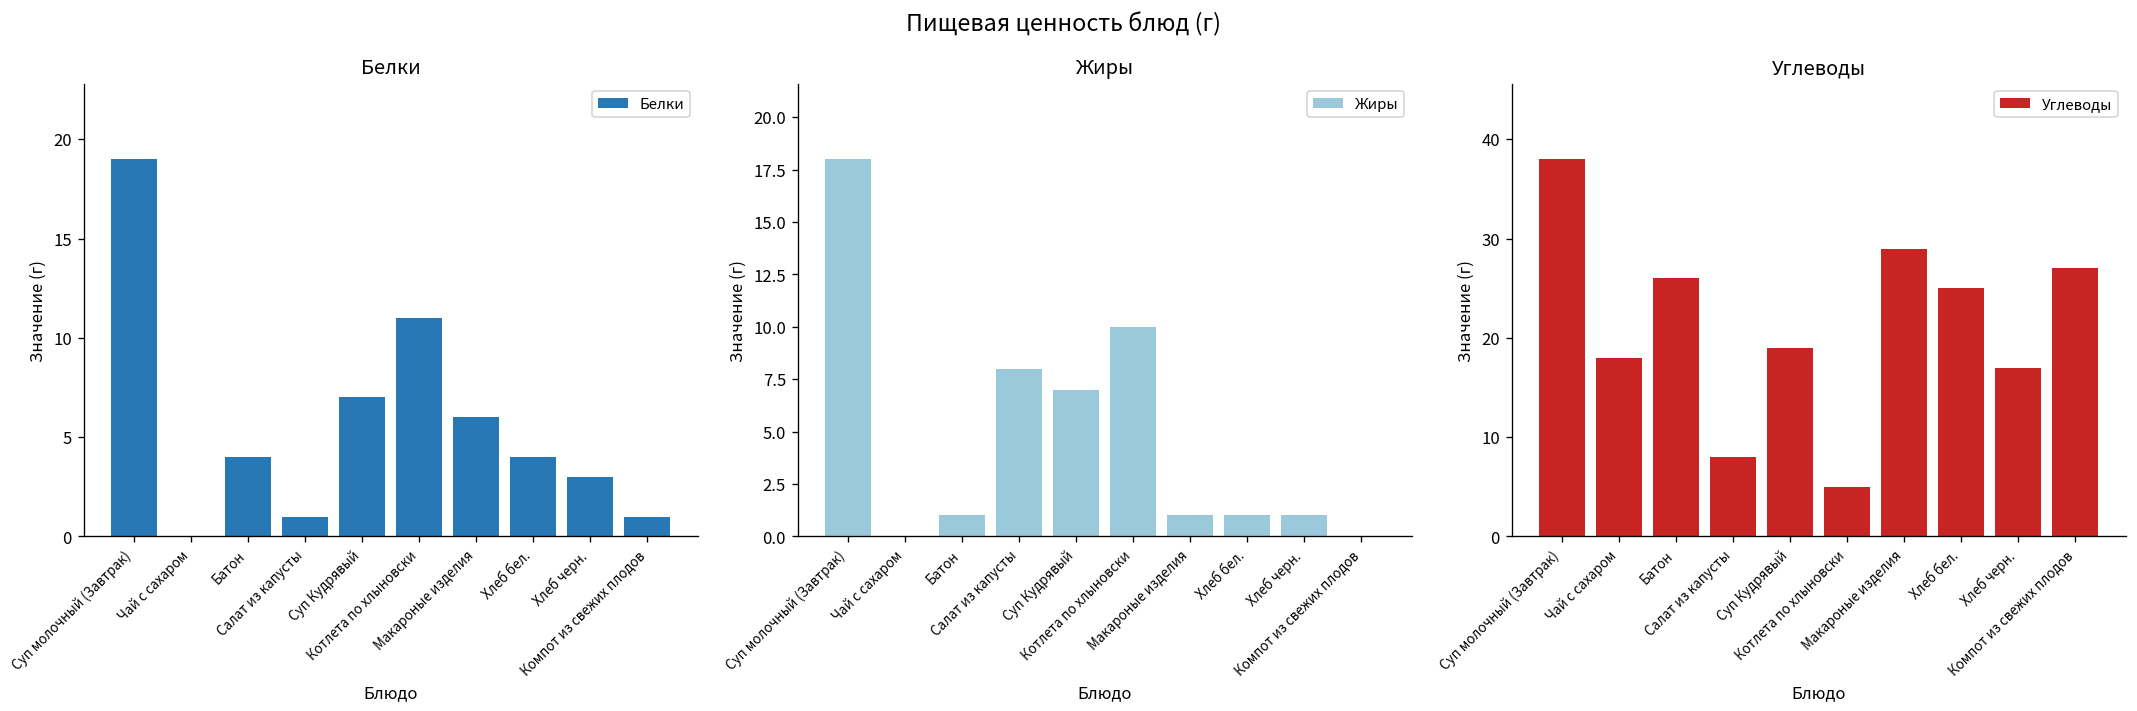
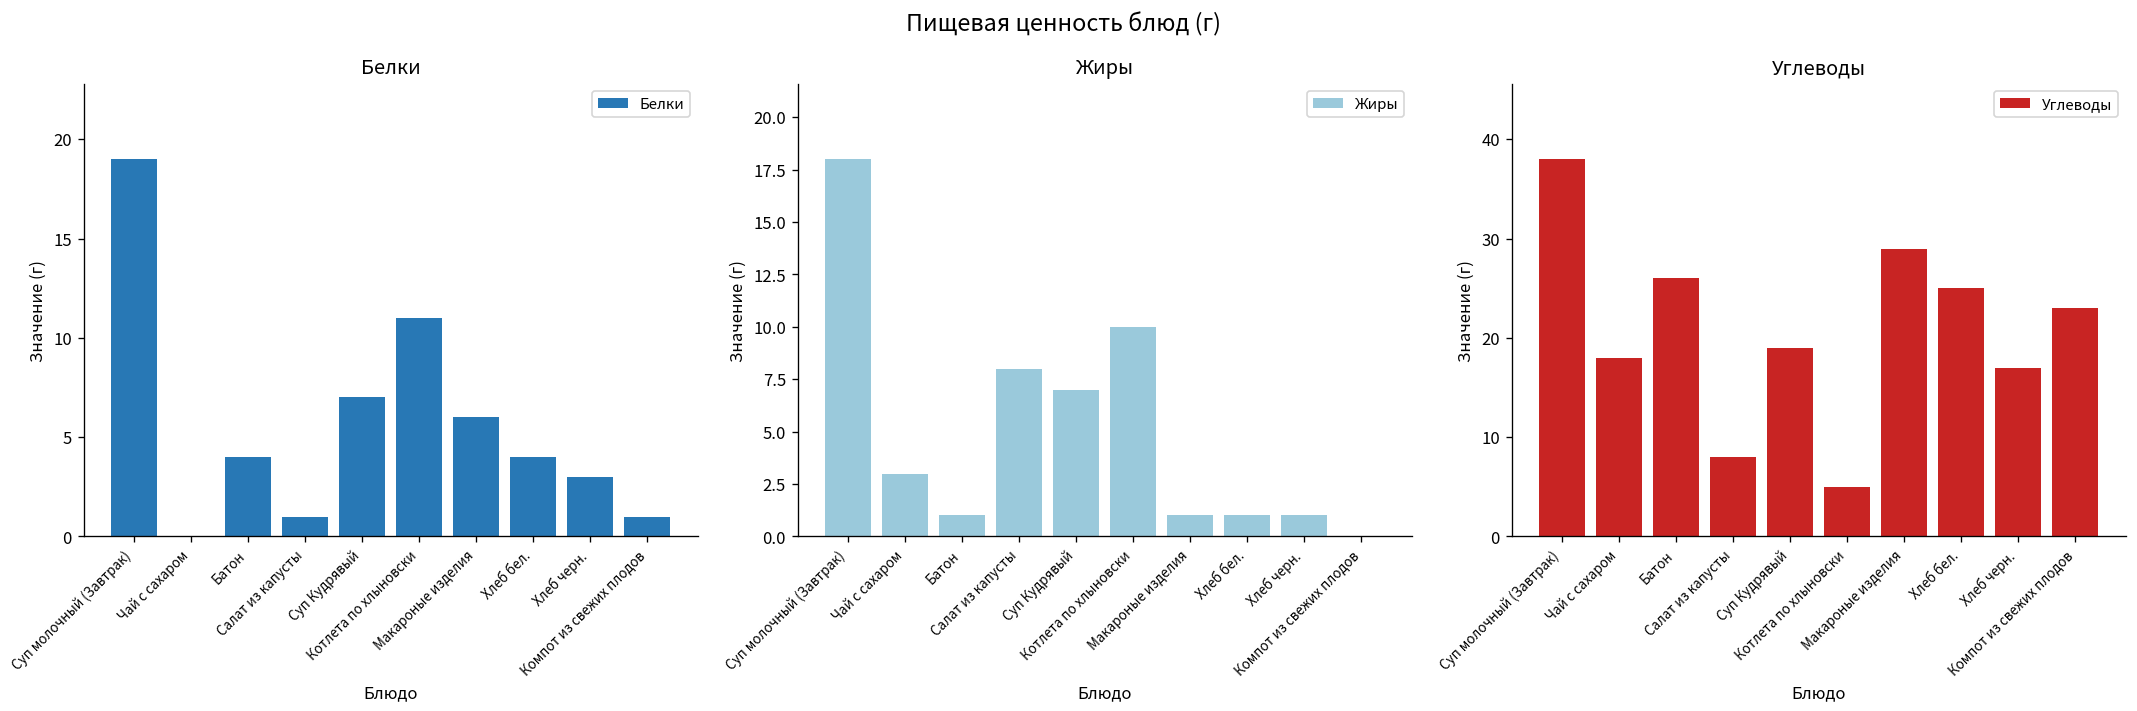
Жиры, Чай с сахаром: 0 -> 3
Углеводы, Компот из свежих плодов: 27 -> 23
